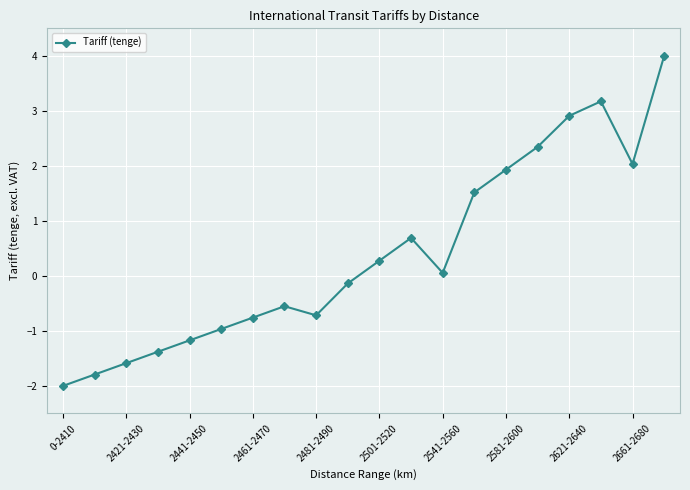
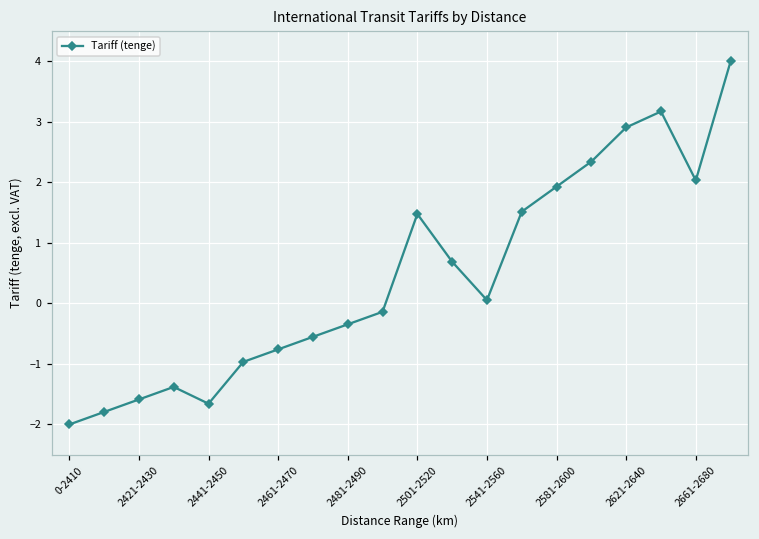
2441-2450: -1.2 -> -1.7
2481-2490: -0.7 -> -0.3
2501-2520: 0.3 -> 1.5
